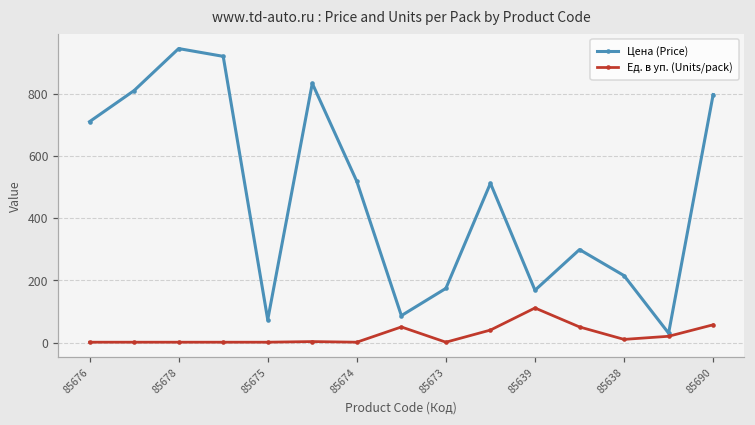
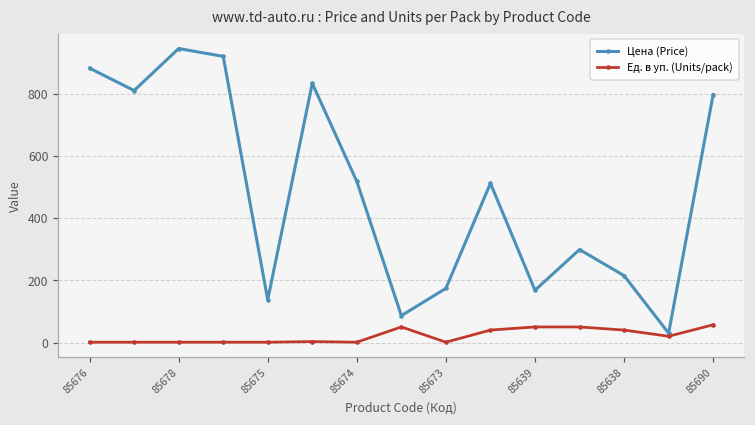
Цена (Price), 85676: 710 -> 880
Цена (Price), 85675: 70 -> 140
Ед. в уп. (Units/pack), 85639: 110 -> 50
Ед. в уп. (Units/pack), 85638: 10 -> 40
